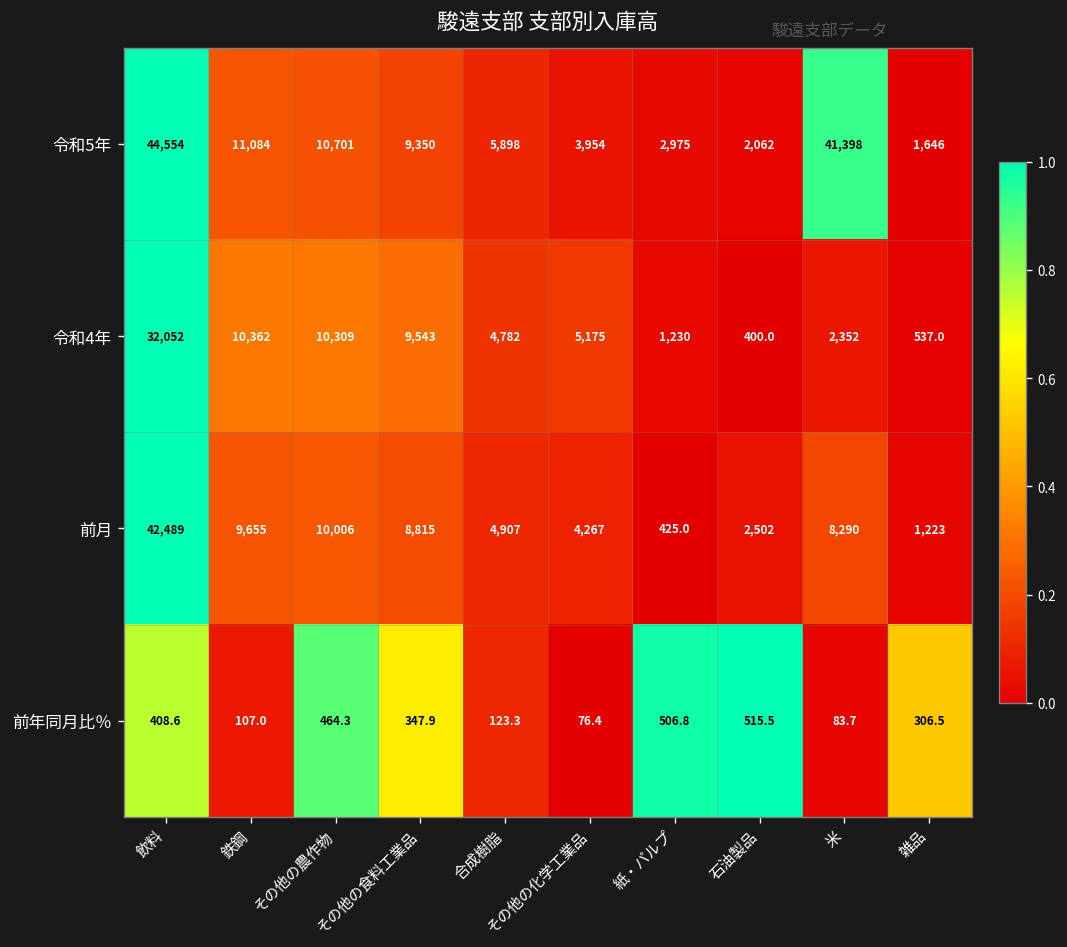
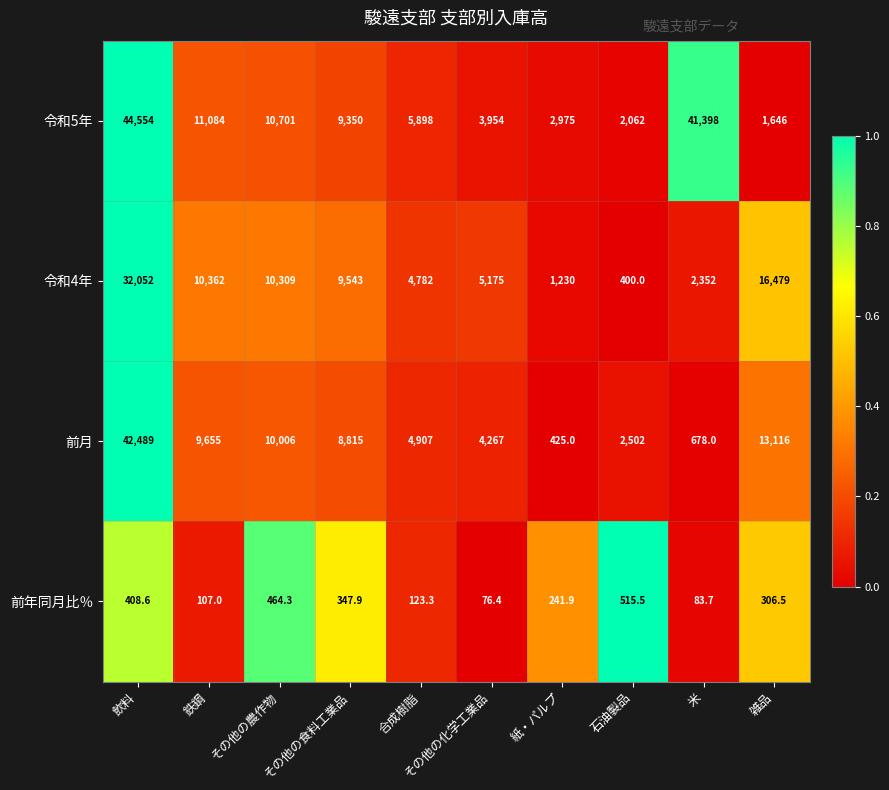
令和4年, 雑品: 537.0 -> 16,479
前月, 米: 8,290 -> 678.0
前月, 雑品: 1,223 -> 13,116
前年同月比％, 紙・パルプ: 506.8 -> 241.9
